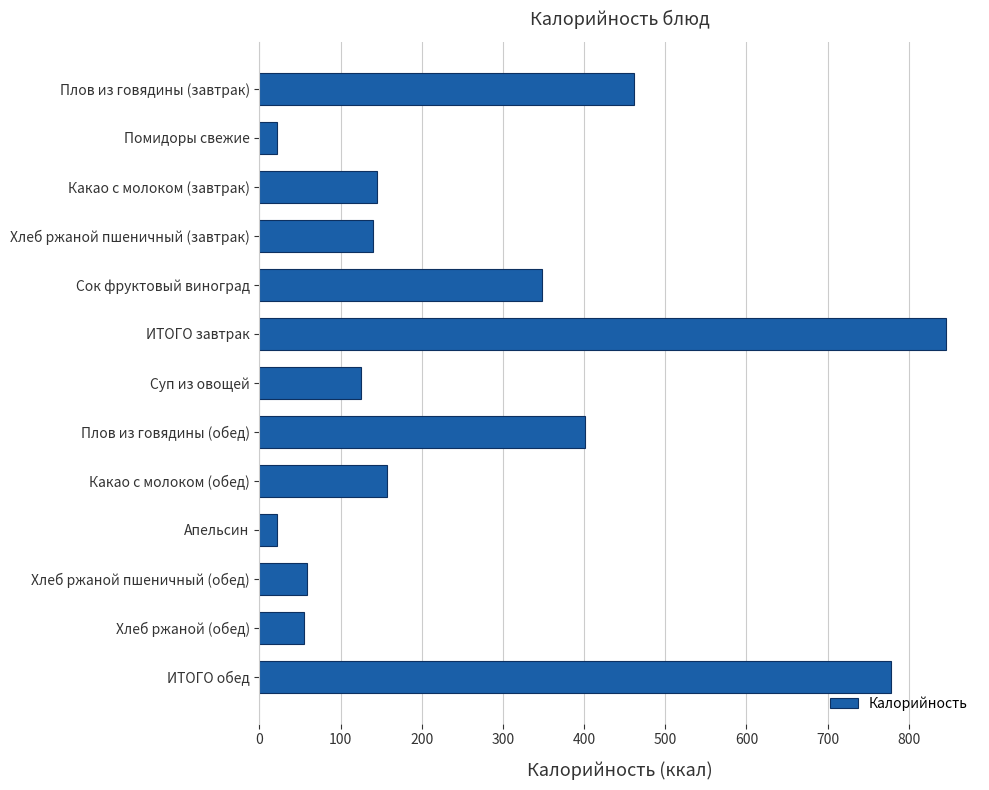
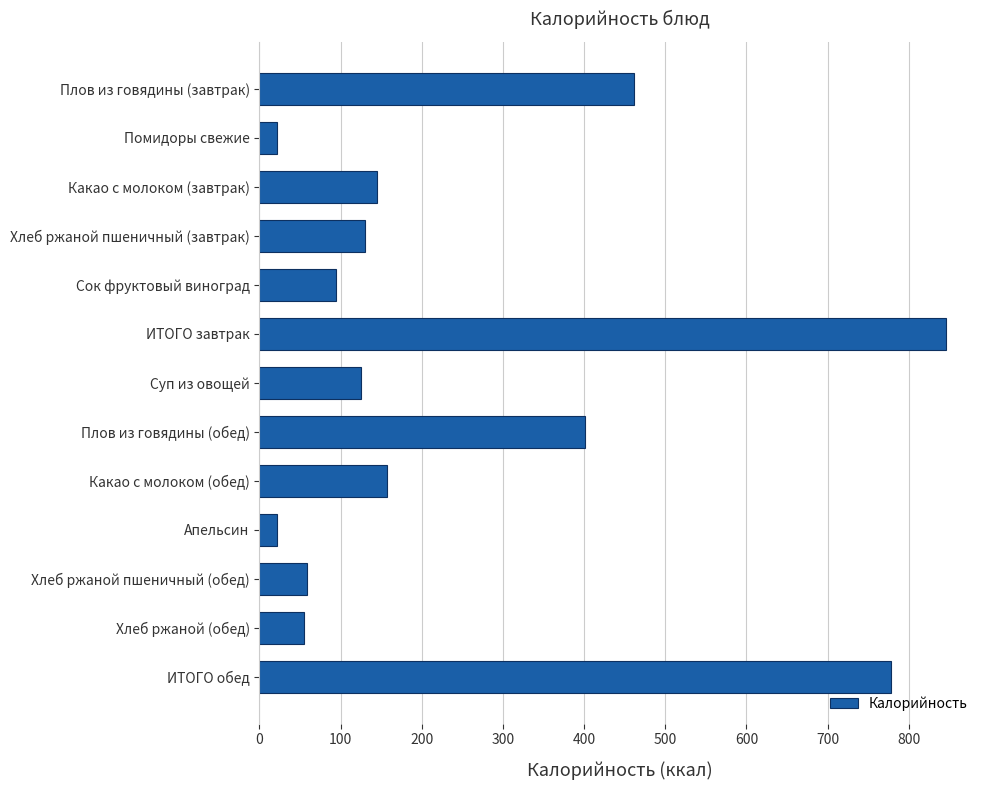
Хлеб ржаной пшеничный (завтрак): 140 -> 130
Сок фруктовый виноград: 350 -> 90
